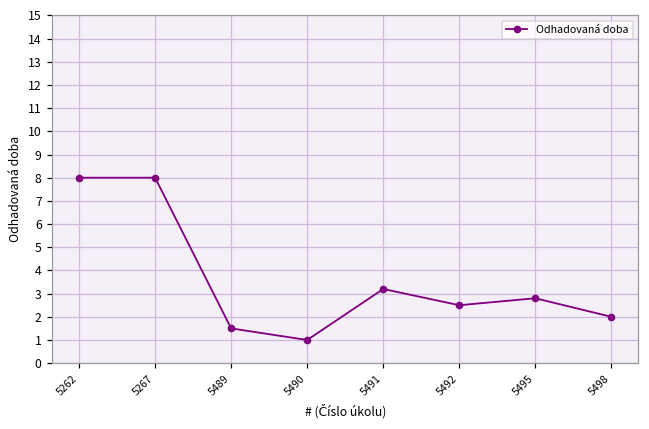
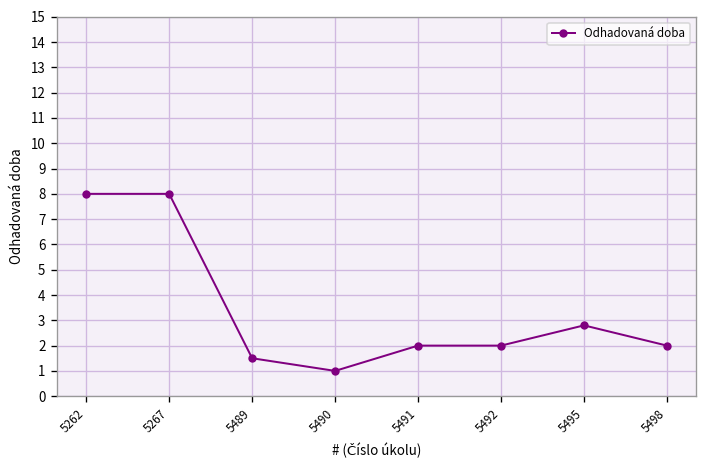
5491: 3.2 -> 2.0
5492: 2.5 -> 2.0
